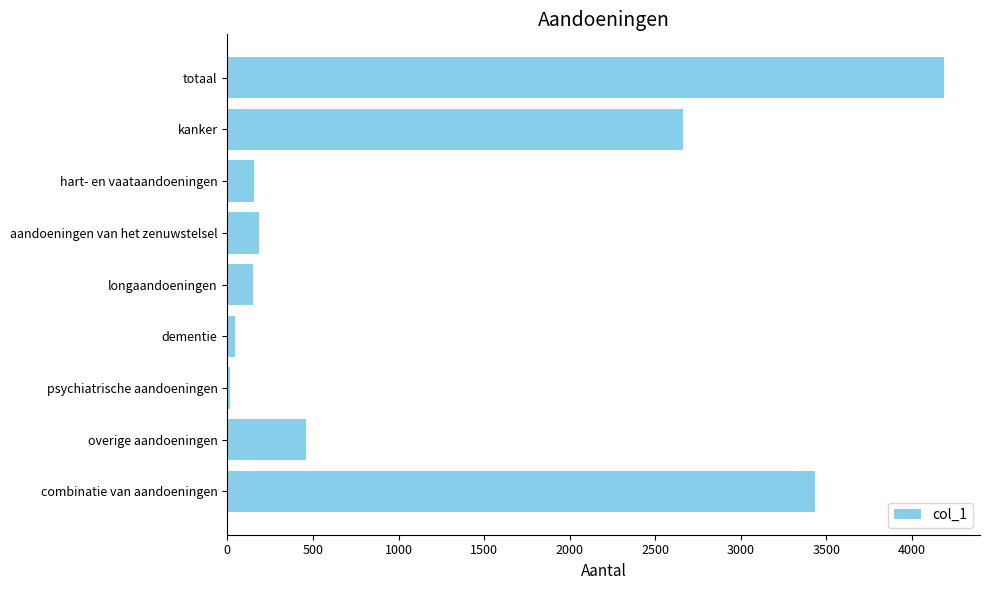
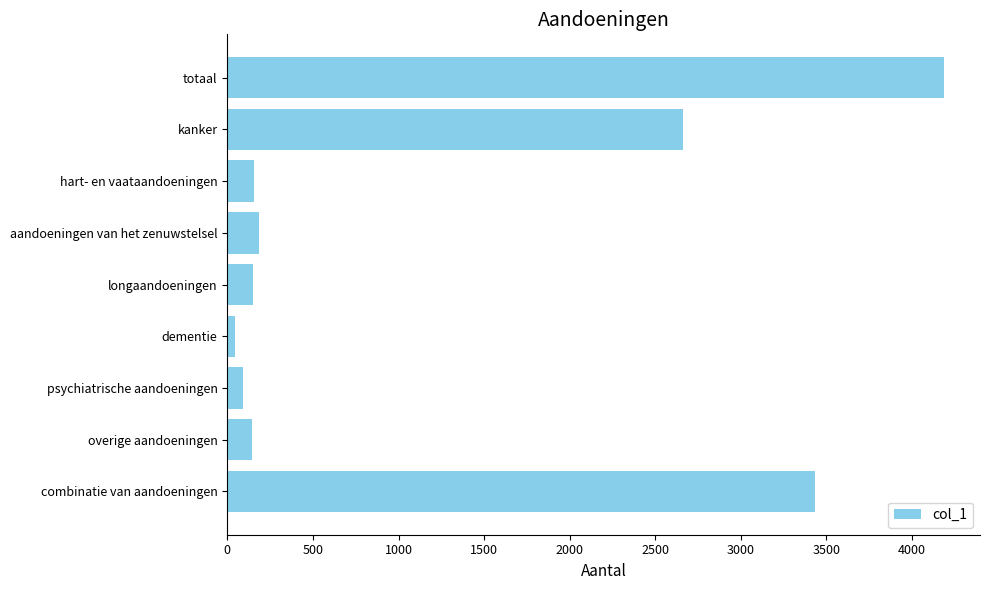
psychiatrische aandoeningen: 10 -> 90
overige aandoeningen: 460 -> 140
